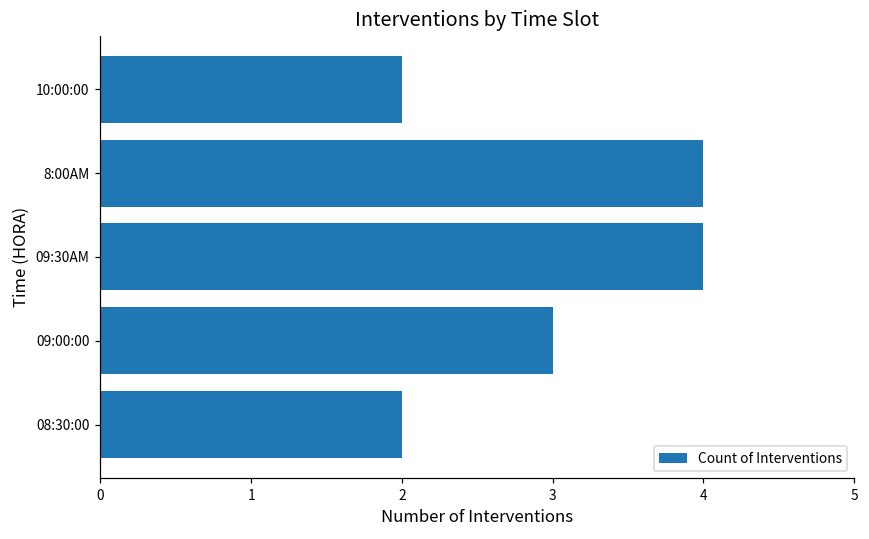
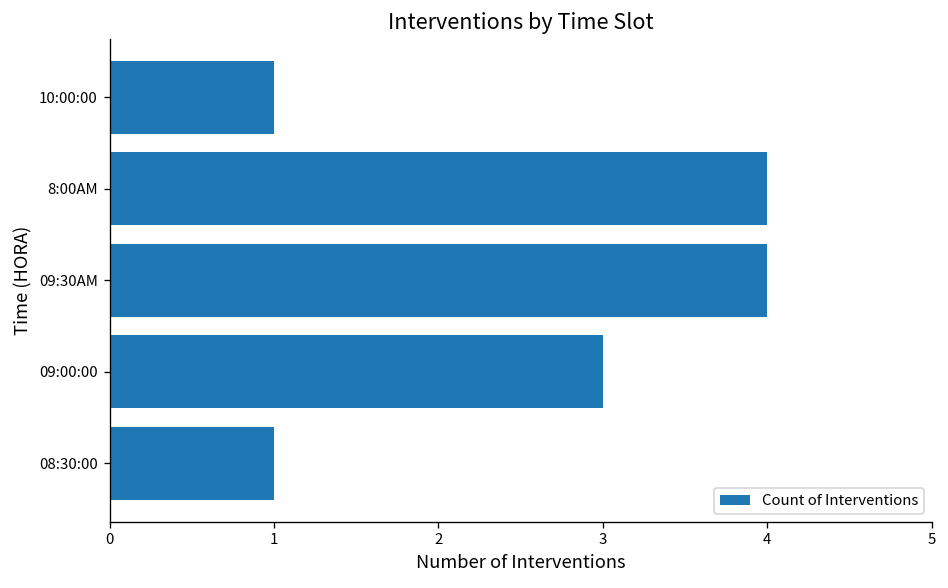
10:00:00: 2 -> 1
08:30:00: 2 -> 1
